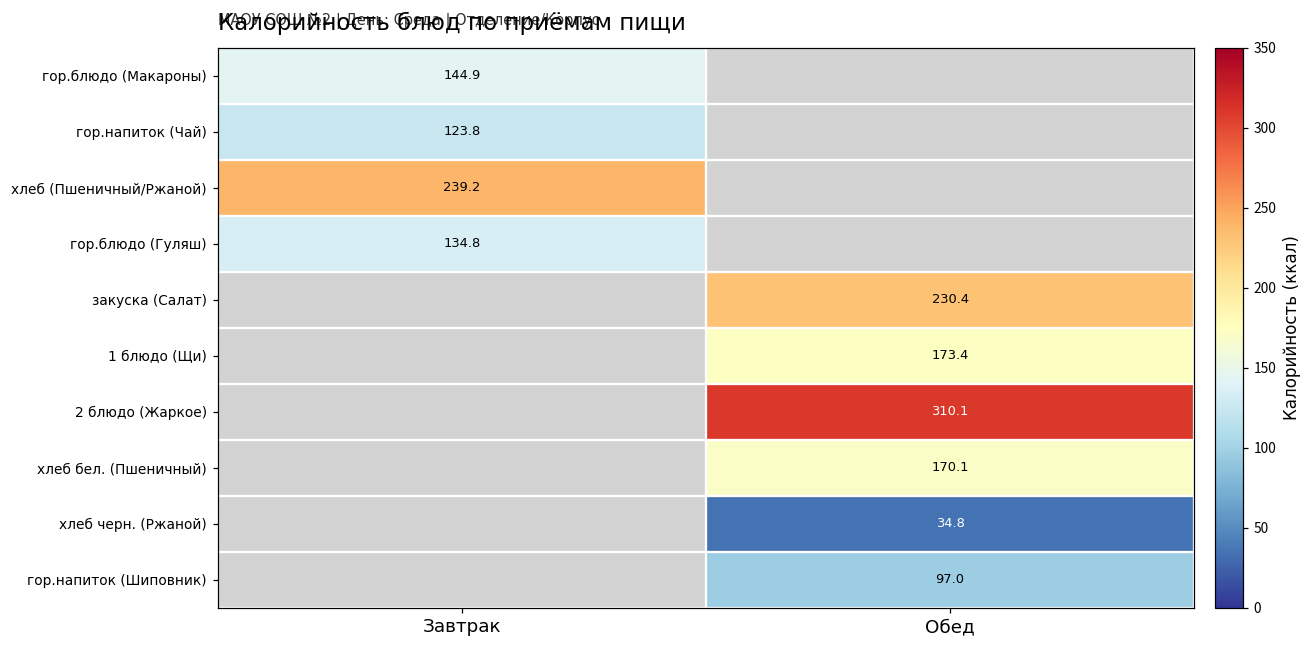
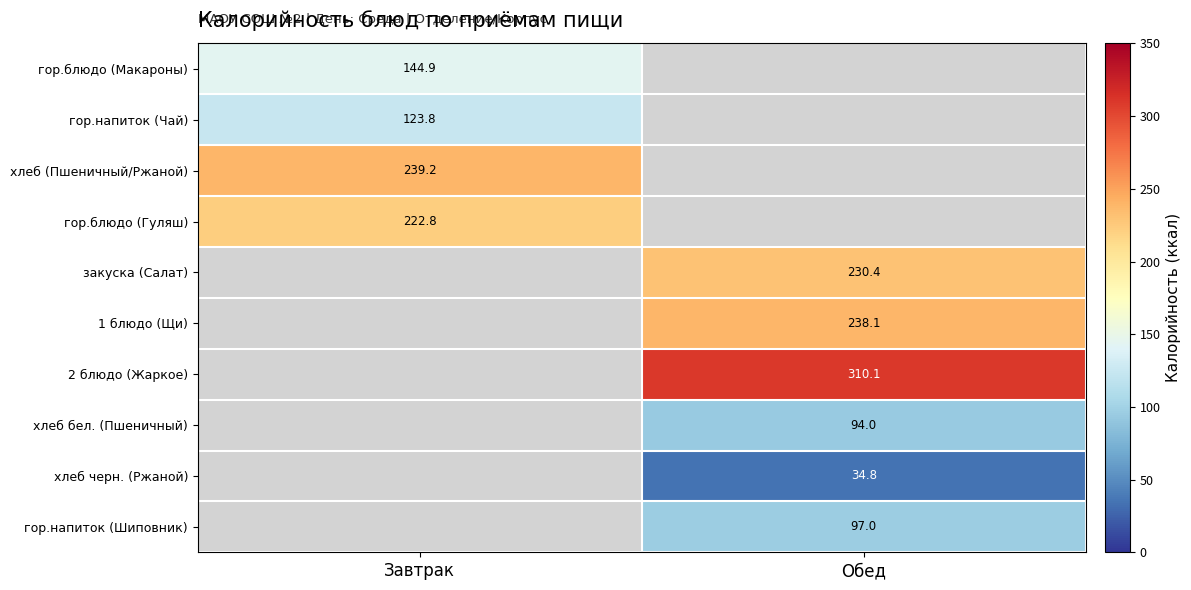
гор.блюдо (Гуляш), Завтрак: 134.8 -> 222.8
1 блюдо (Щи), Обед: 173.4 -> 238.1
хлеб бел. (Пшеничный), Обед: 170.1 -> 94.0
